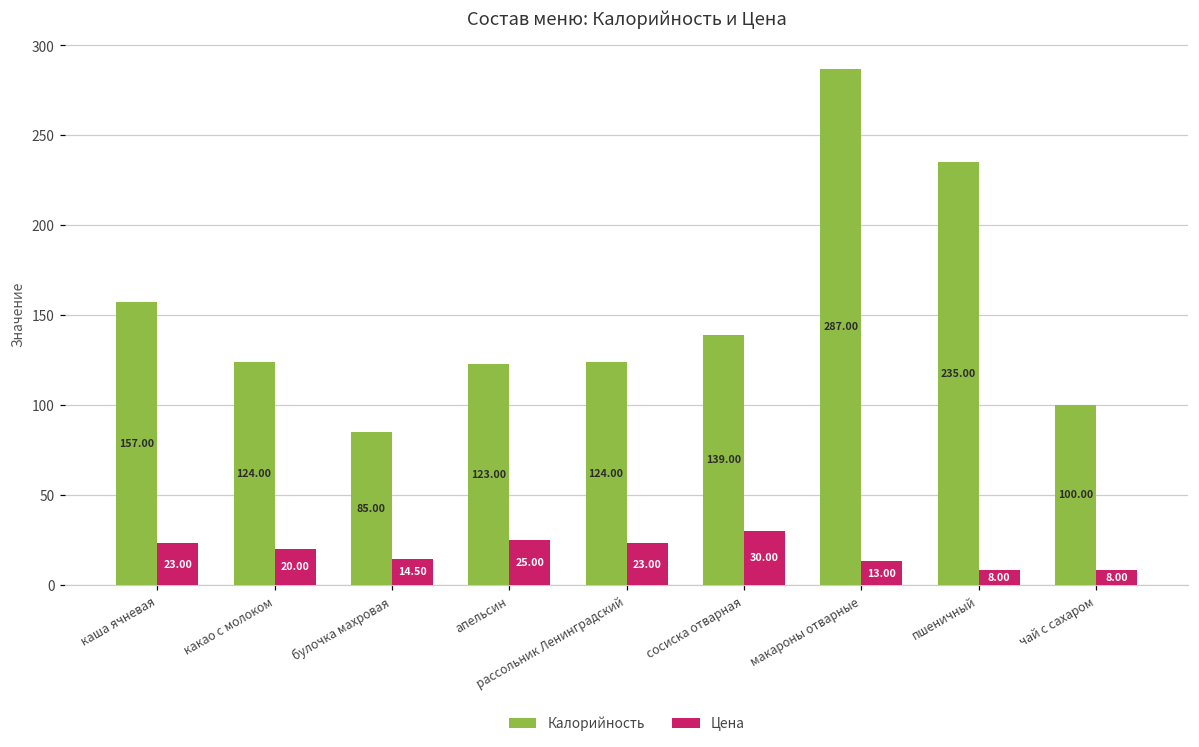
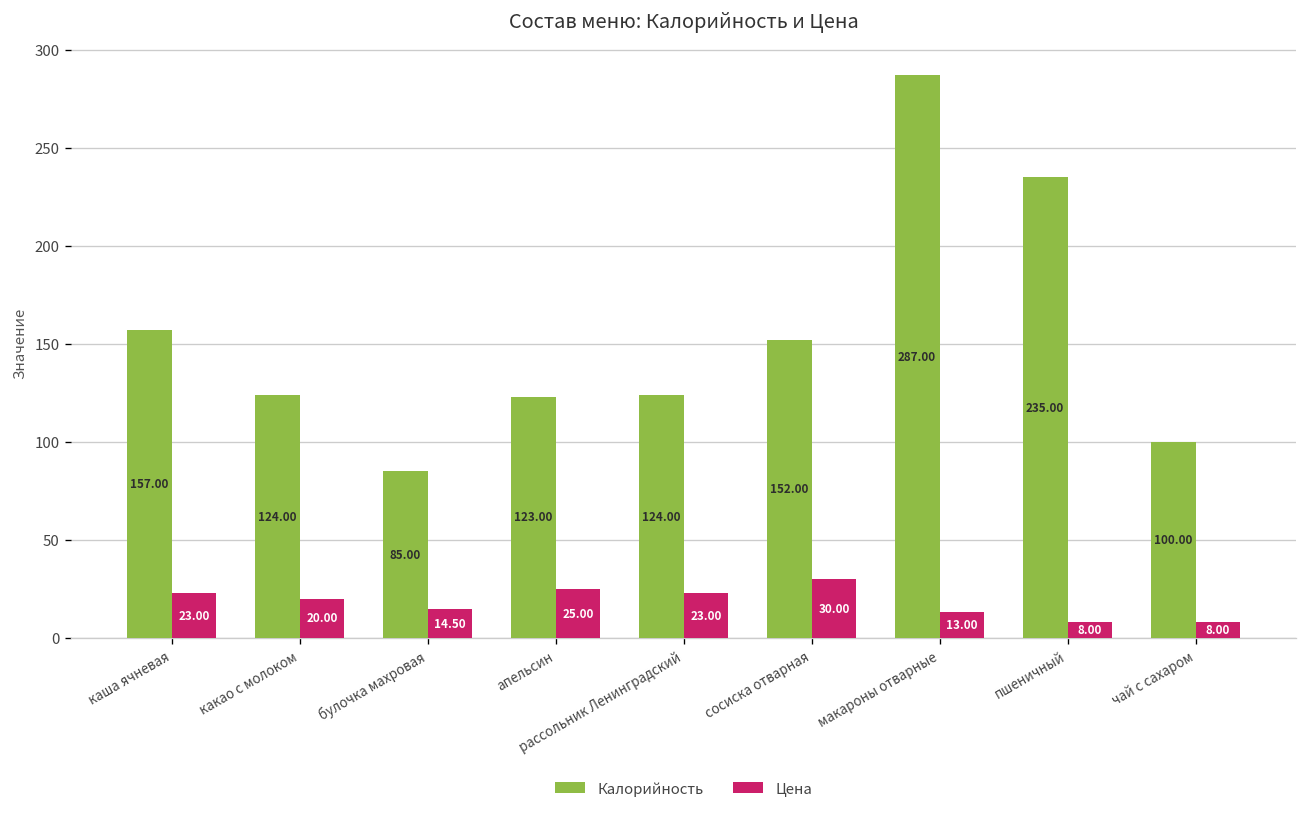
Калорийность, сосиска отварная: 139.00 -> 152.00
